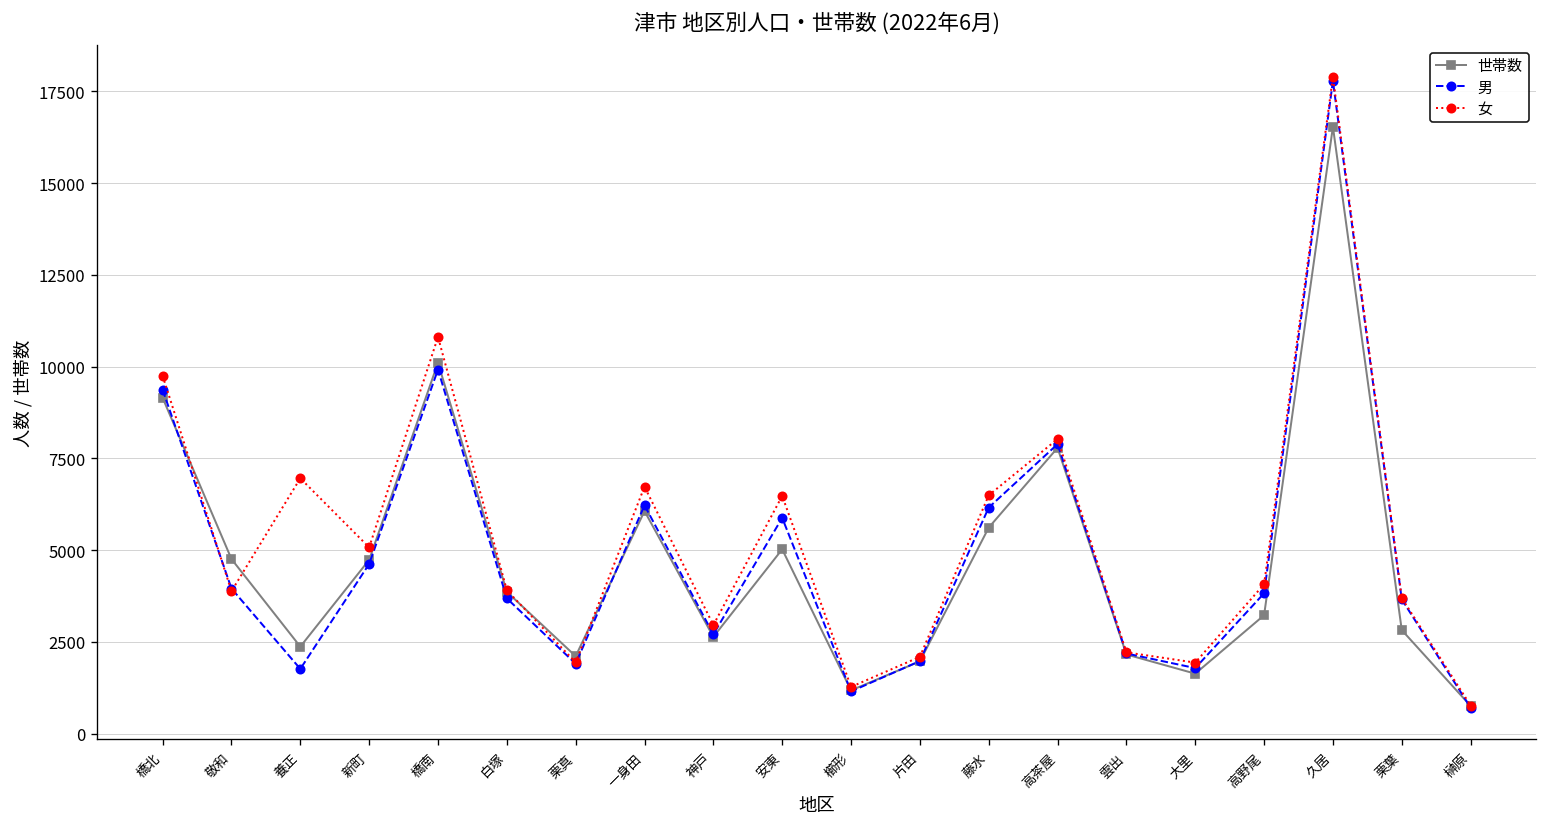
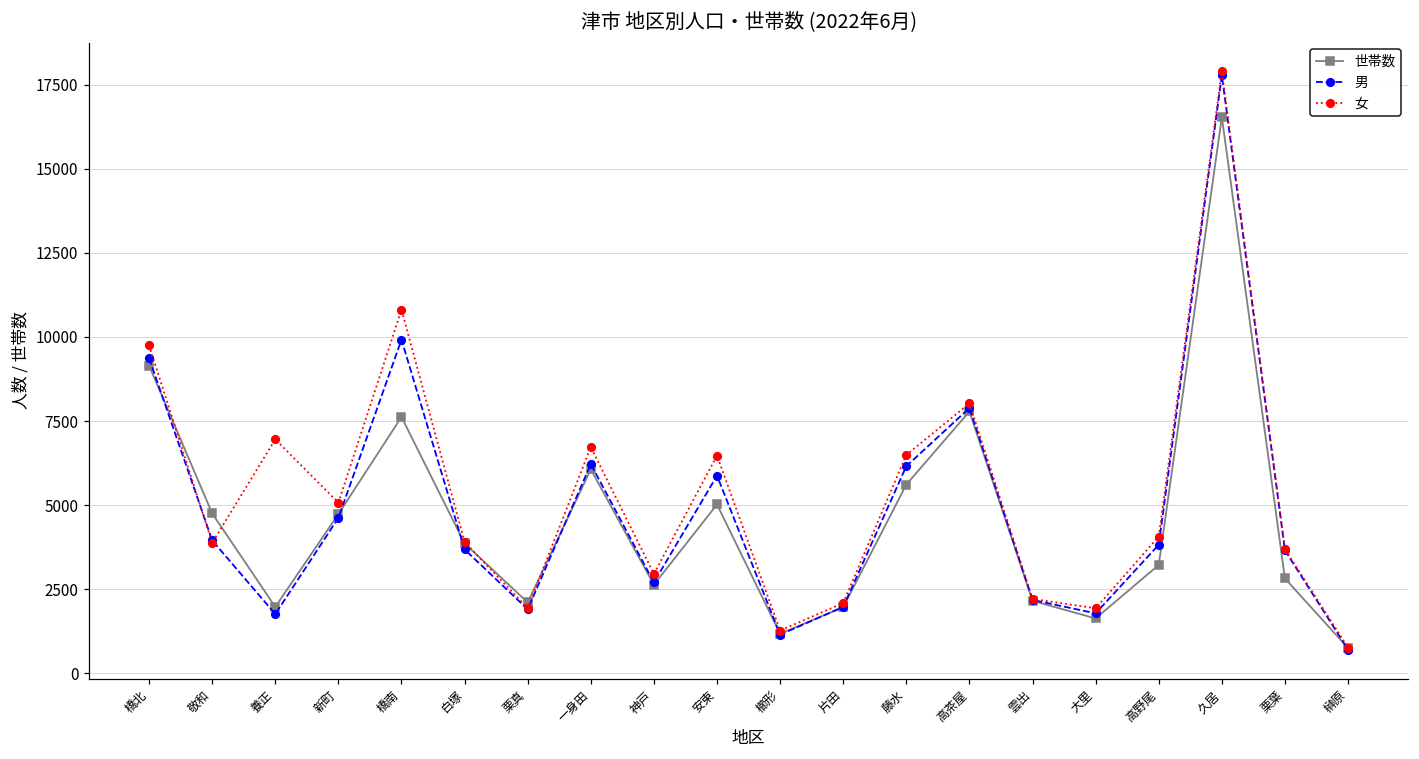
世帯数, 養正: 2400 -> 2000
世帯数, 橋南: 10100 -> 7600
